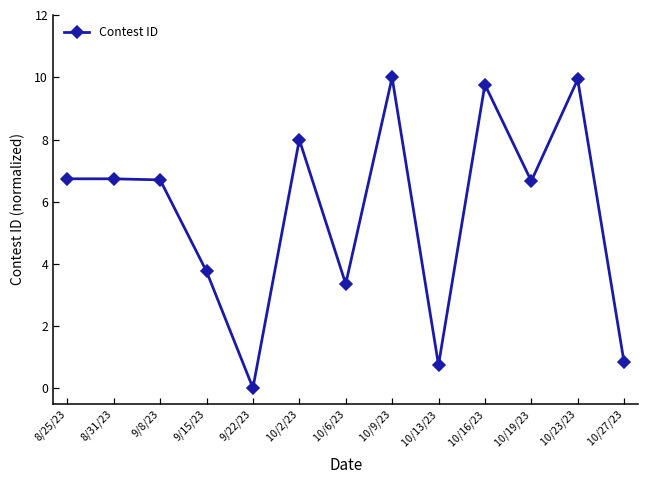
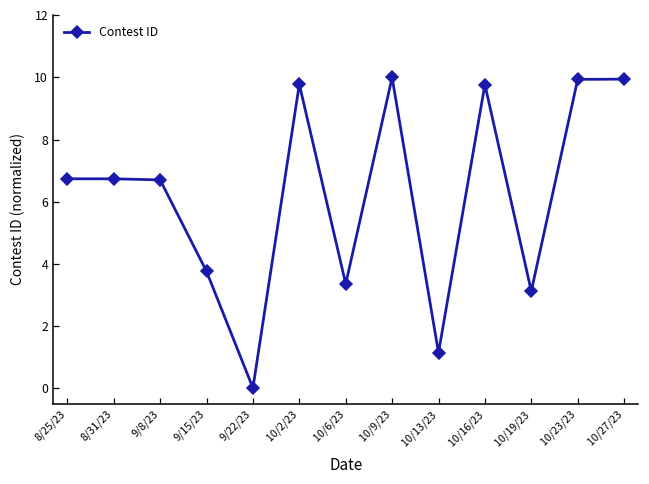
10/2/23: 8.0 -> 9.8
10/13/23: 0.7 -> 1.1
10/19/23: 6.7 -> 3.1
10/27/23: 0.8 -> 9.9
